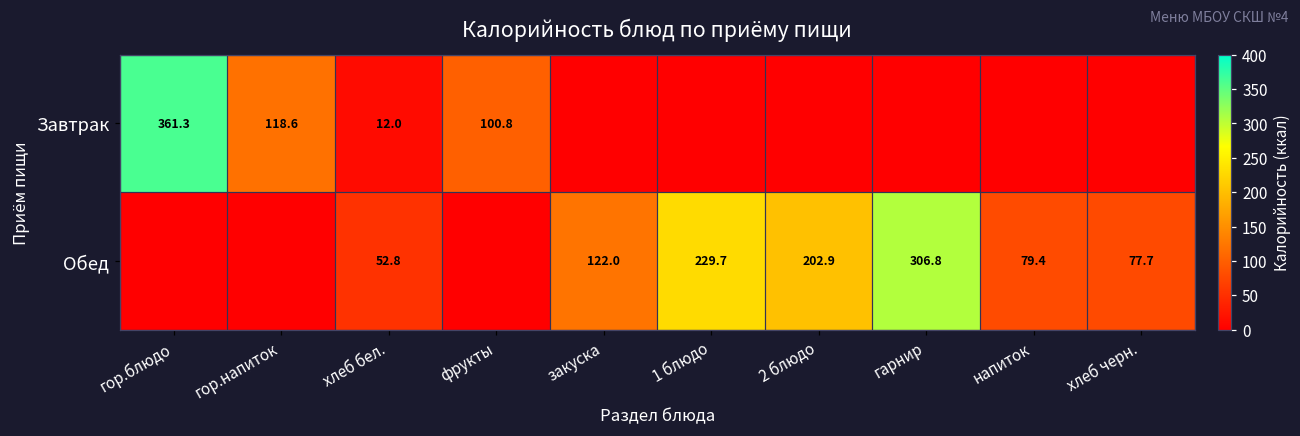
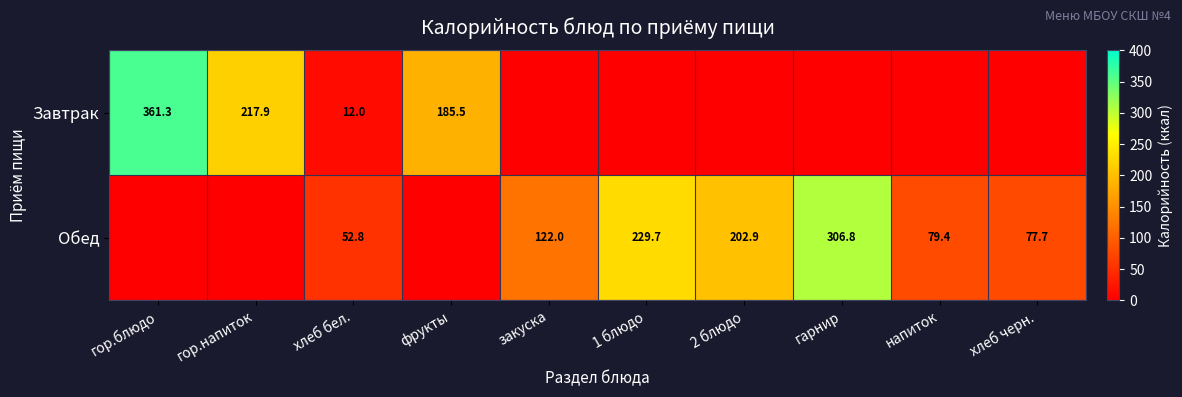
Завтрак, гор.напиток: 118.6 -> 217.9
Завтрак, фрукты: 100.8 -> 185.5
